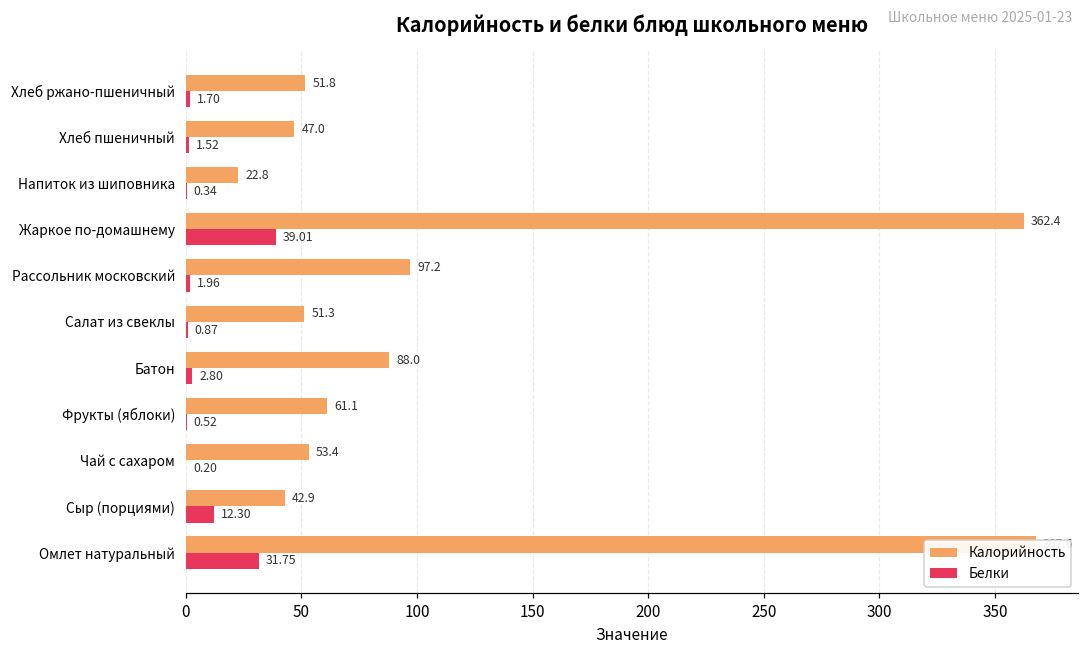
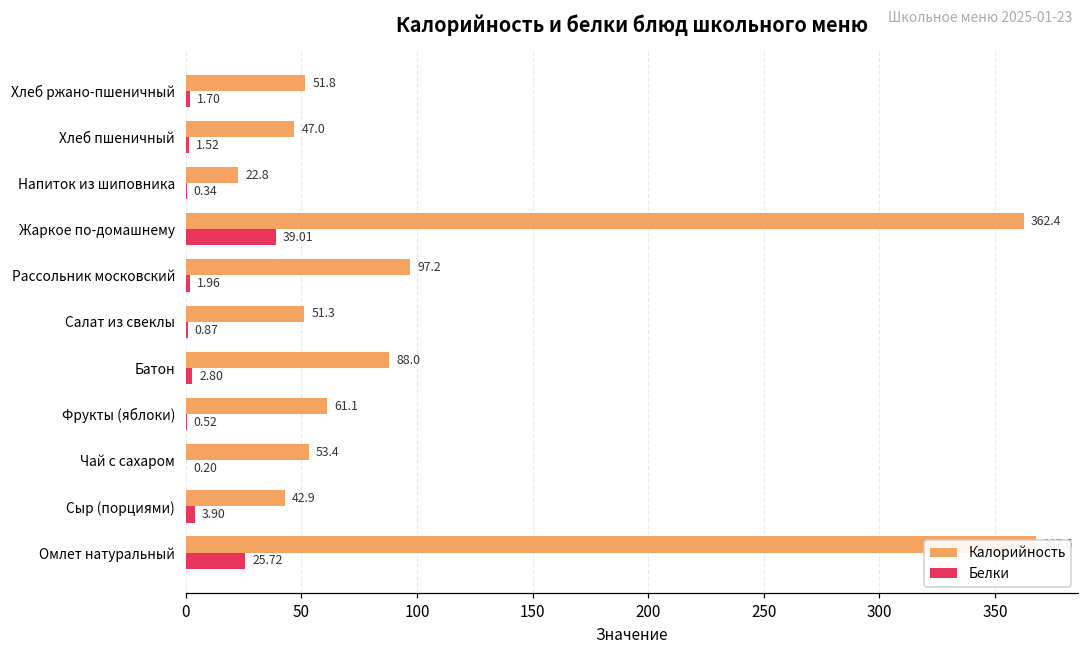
Белки, Сыр (порциями): 12.30 -> 3.90
Белки, Омлет натуральный: 31.75 -> 25.72
